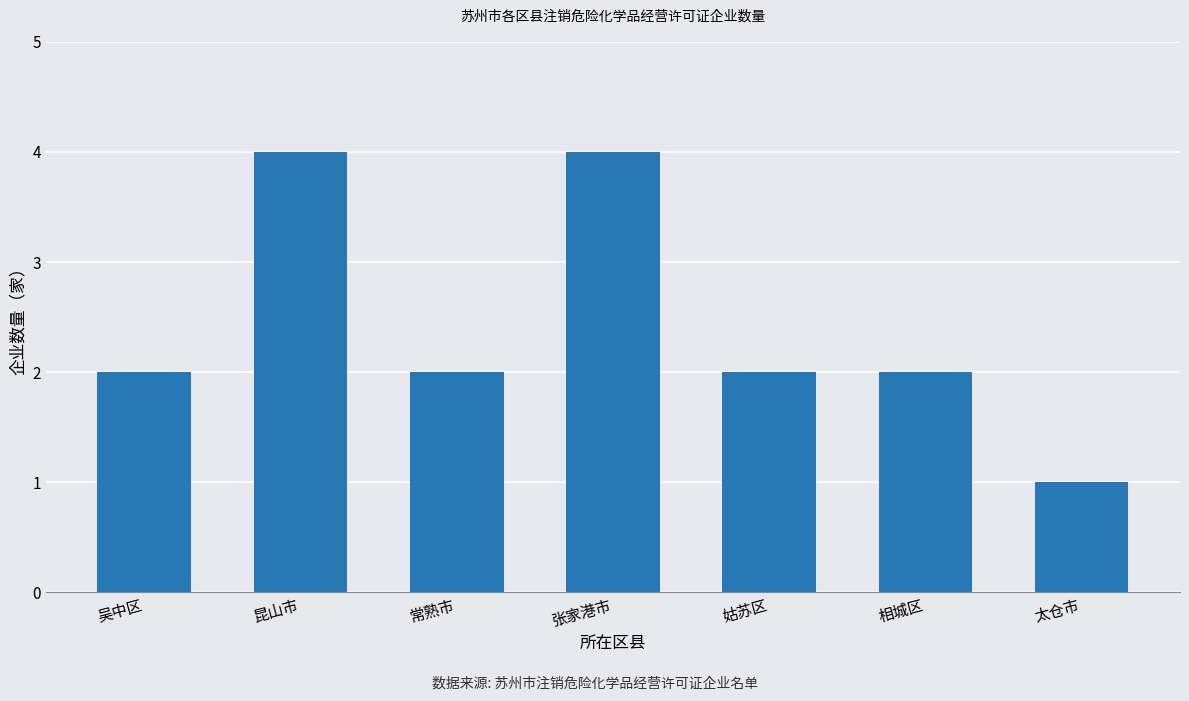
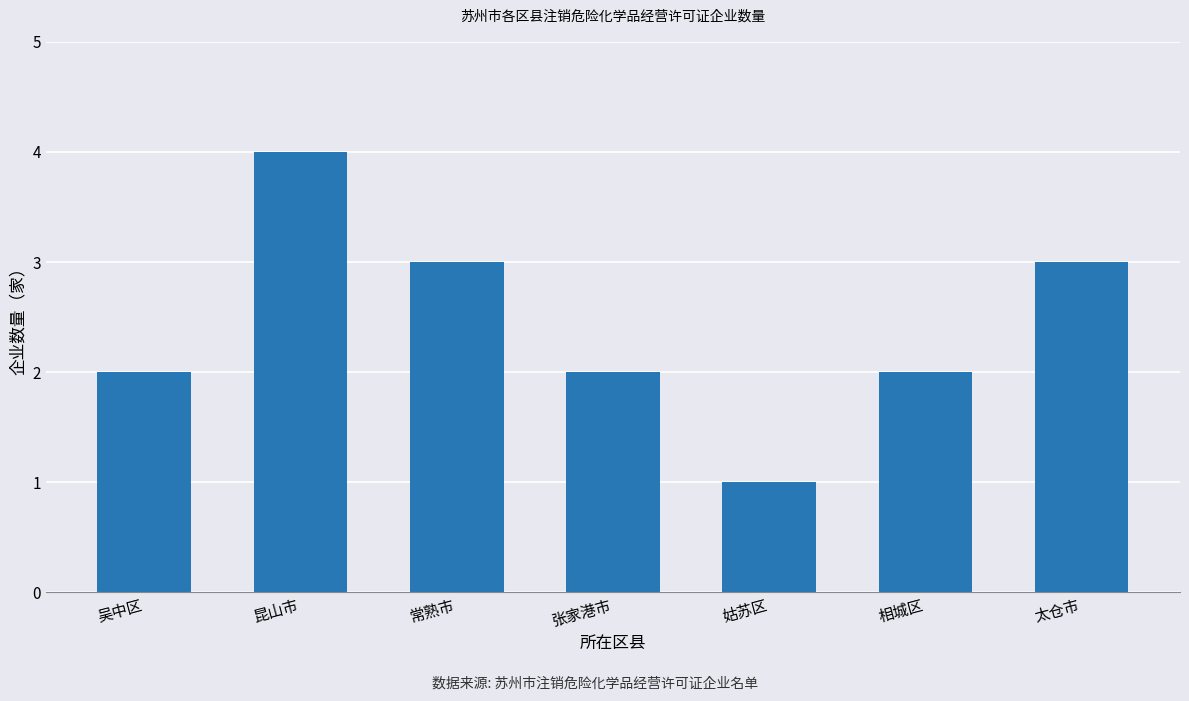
常熟市: 2 -> 3
张家港市: 4 -> 2
姑苏区: 2 -> 1
太仓市: 1 -> 3
